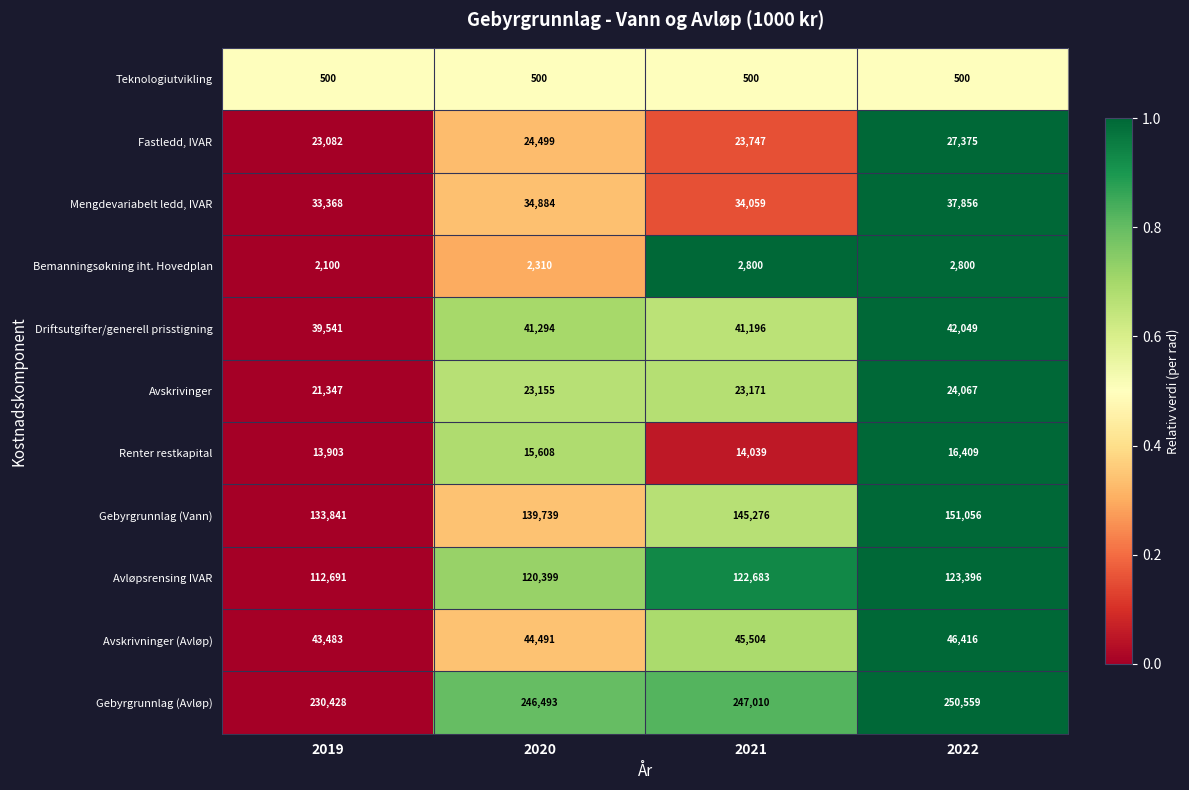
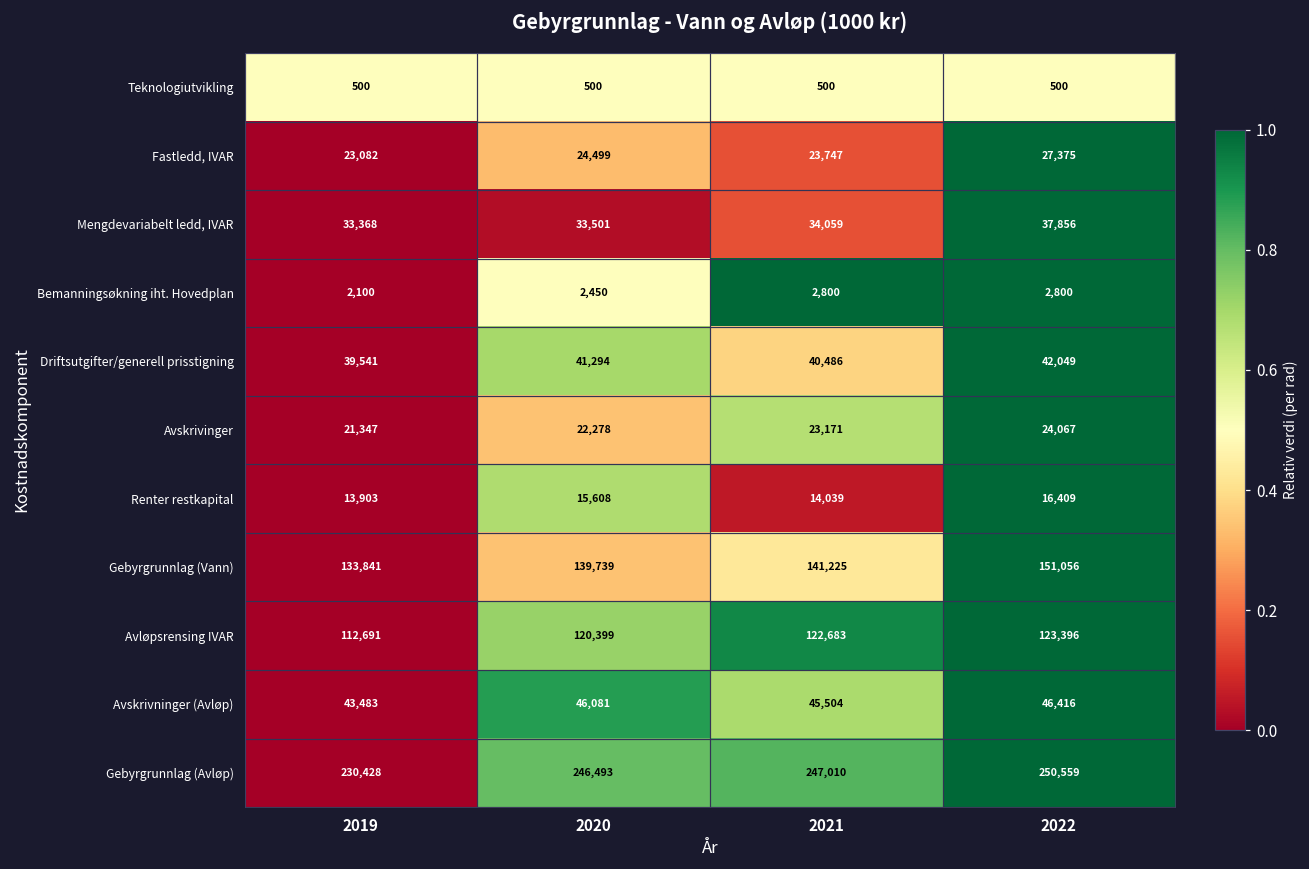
Mengdevariabelt ledd, IVAR, 2020: 34,884 -> 33,501
Bemanningsøkning iht. Hovedplan, 2020: 2,310 -> 2,450
Driftsutgifter/generell prisstigning, 2021: 41,196 -> 40,486
Avskrivinger, 2020: 23,155 -> 22,278
Gebyrgrunnlag (Vann), 2021: 145,276 -> 141,225
Avskrivninger (Avløp), 2020: 44,491 -> 46,081
